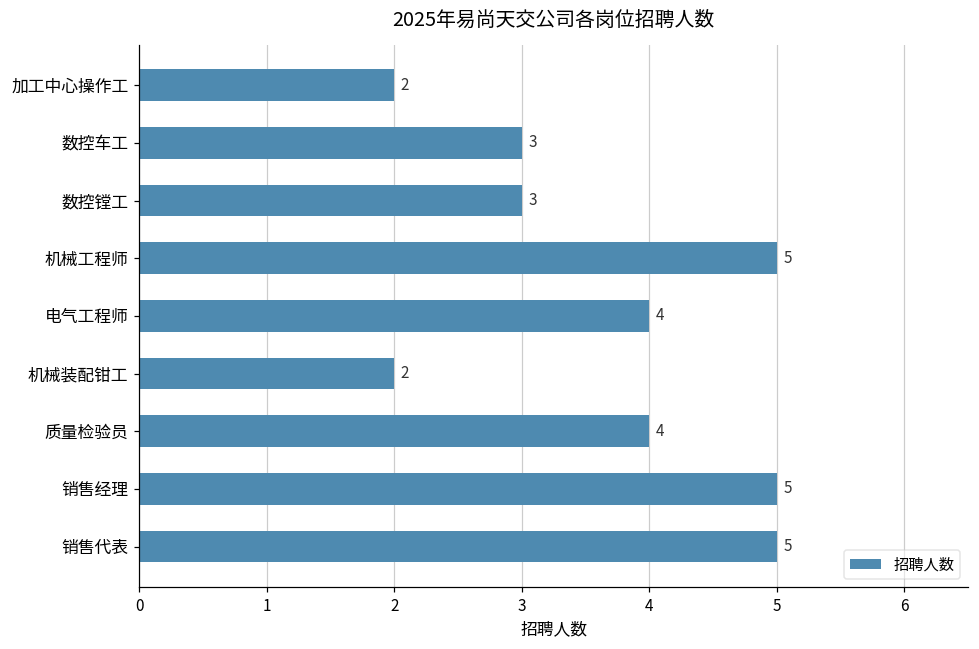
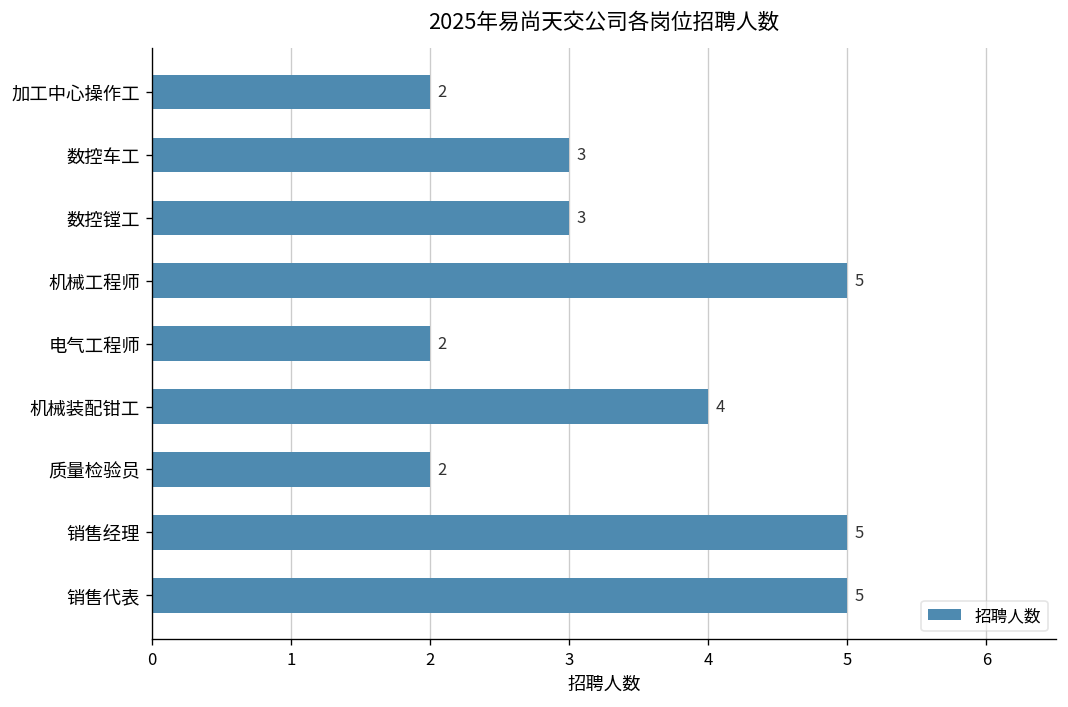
电气工程师: 4 -> 2
机械装配钳工: 2 -> 4
质量检验员: 4 -> 2
